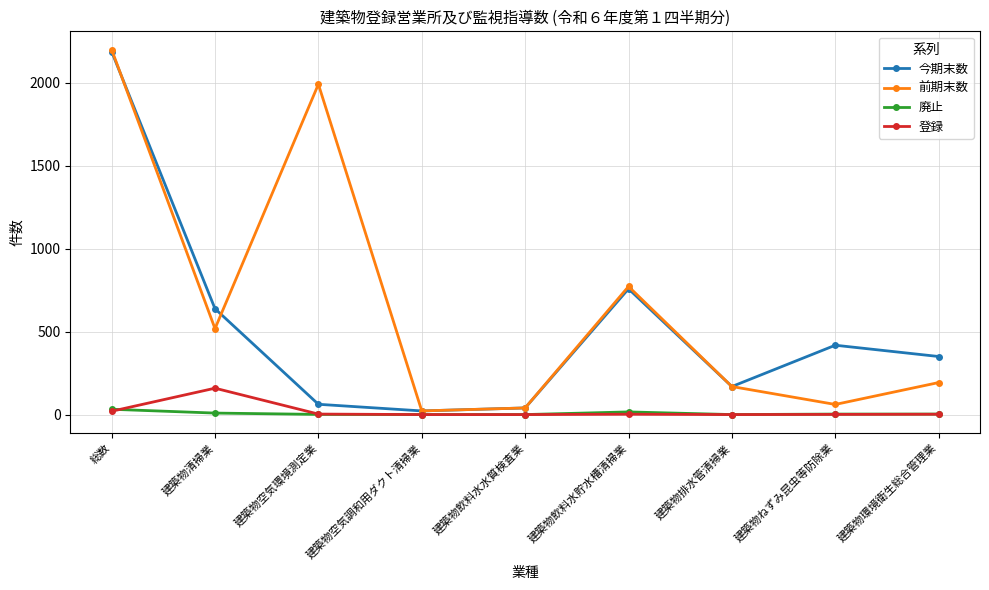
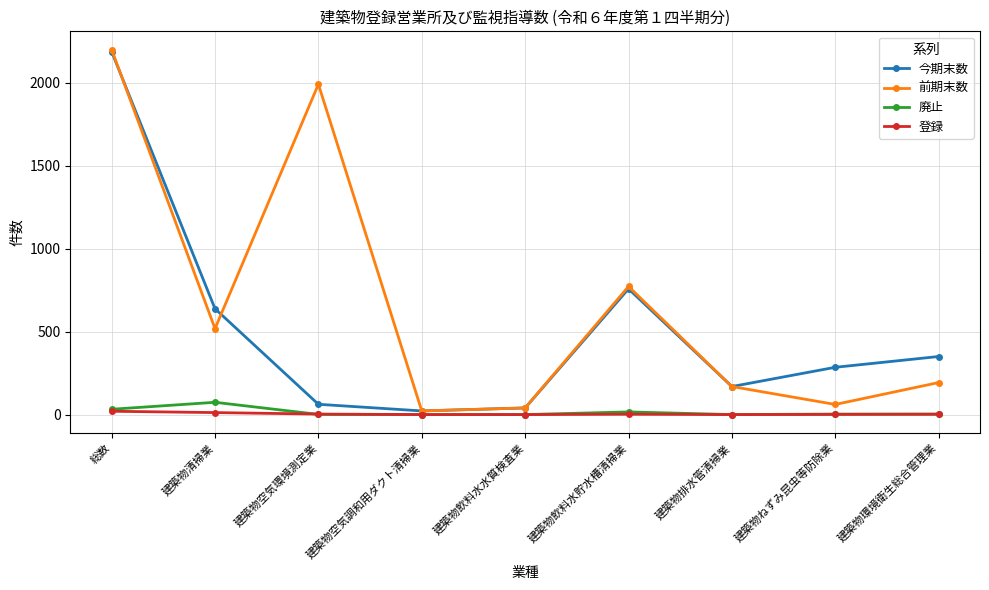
廃止, 建築物清掃業: 10 -> 70
登録, 建築物清掃業: 160 -> 10
今期末数, 建築物ねずみ昆虫等防除業: 420 -> 290
